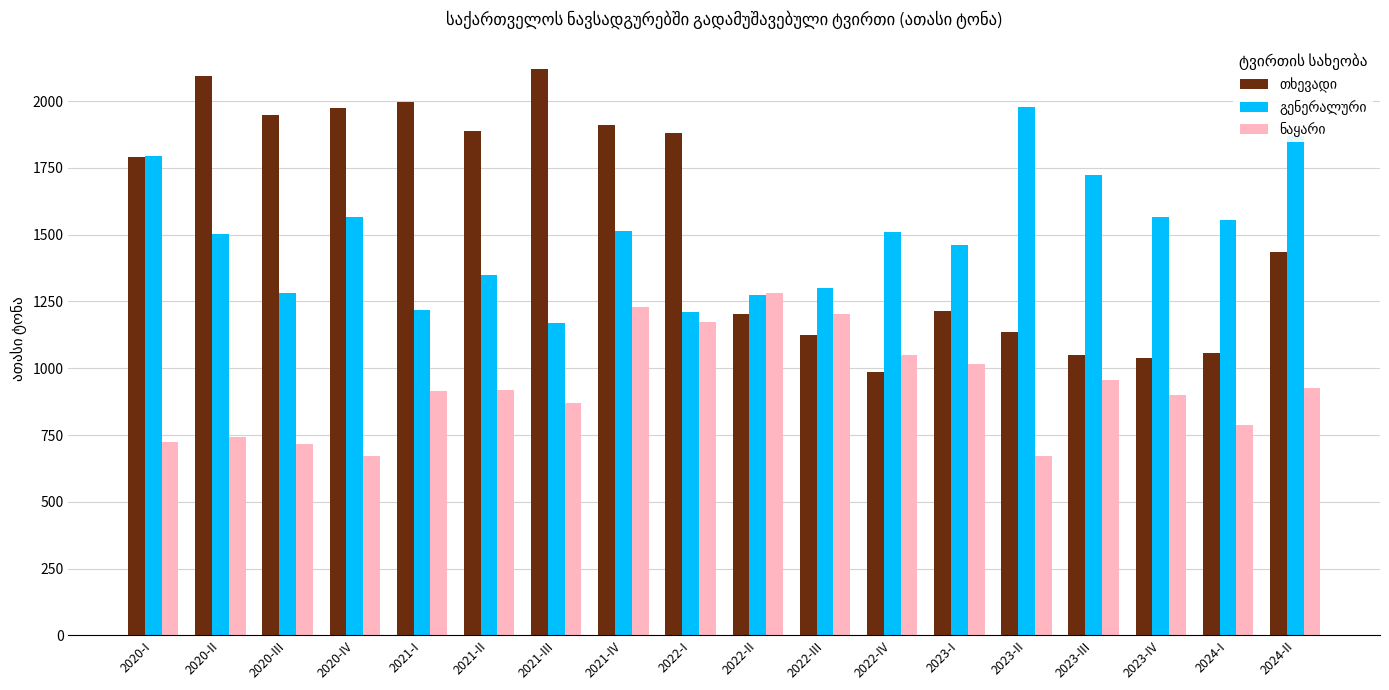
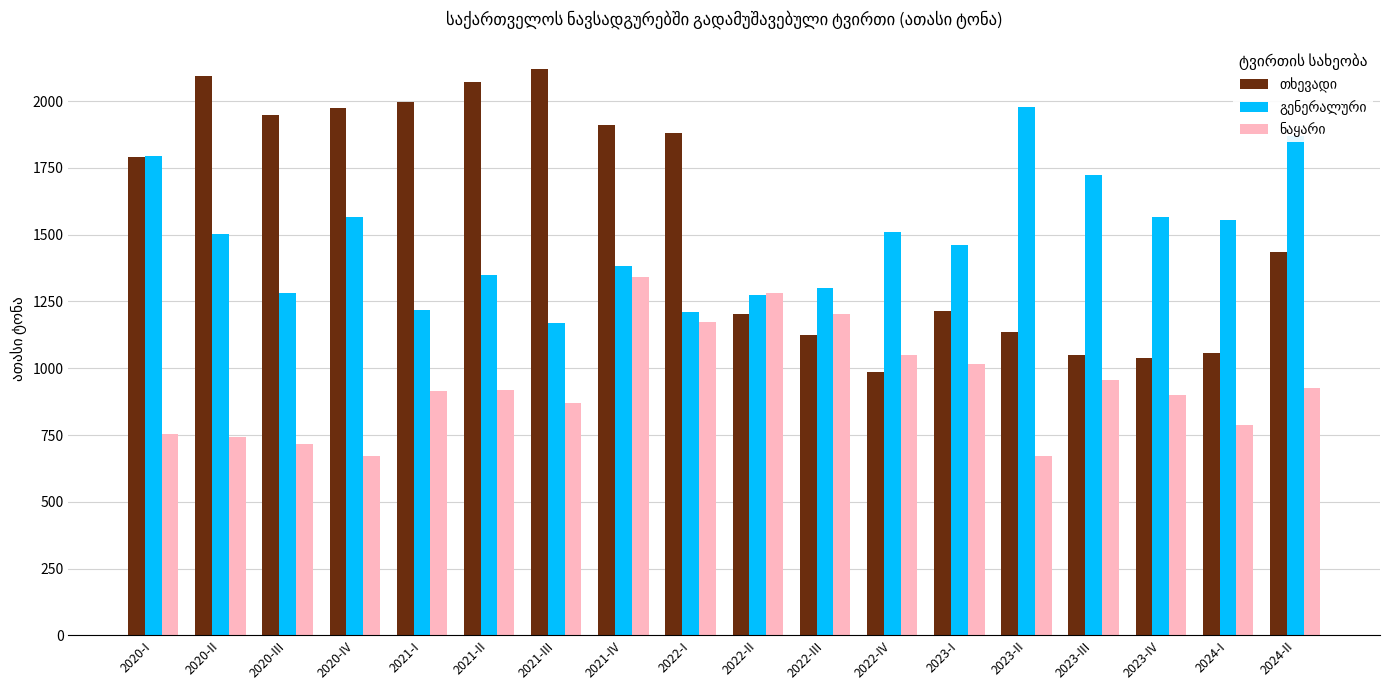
ნაყარი, 2020-I: 720 -> 750
თხევადი, 2021-II: 1890 -> 2070
გენერალური, 2021-IV: 1520 -> 1380
ნაყარი, 2021-IV: 1230 -> 1340
